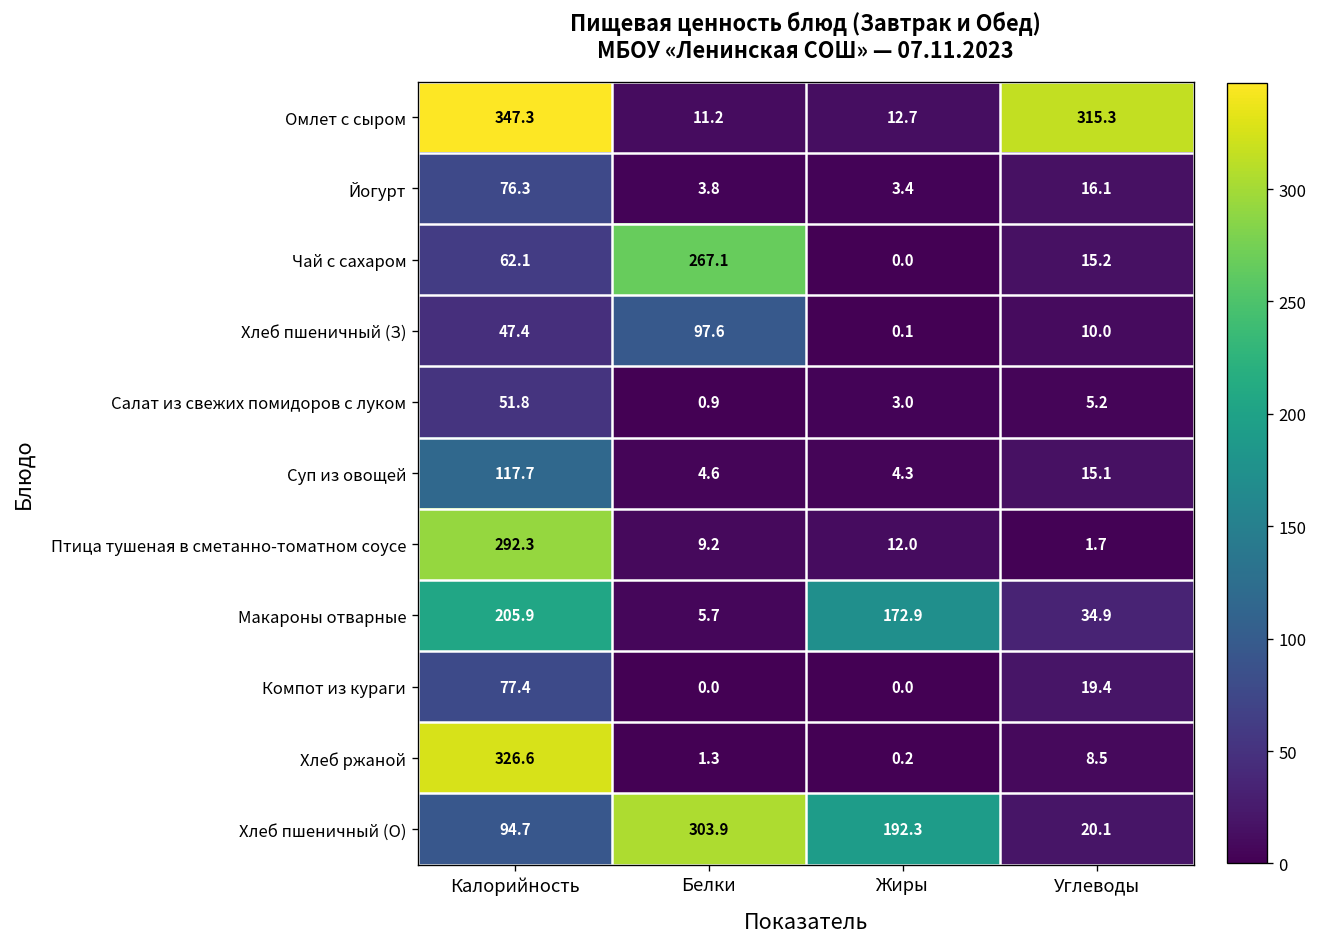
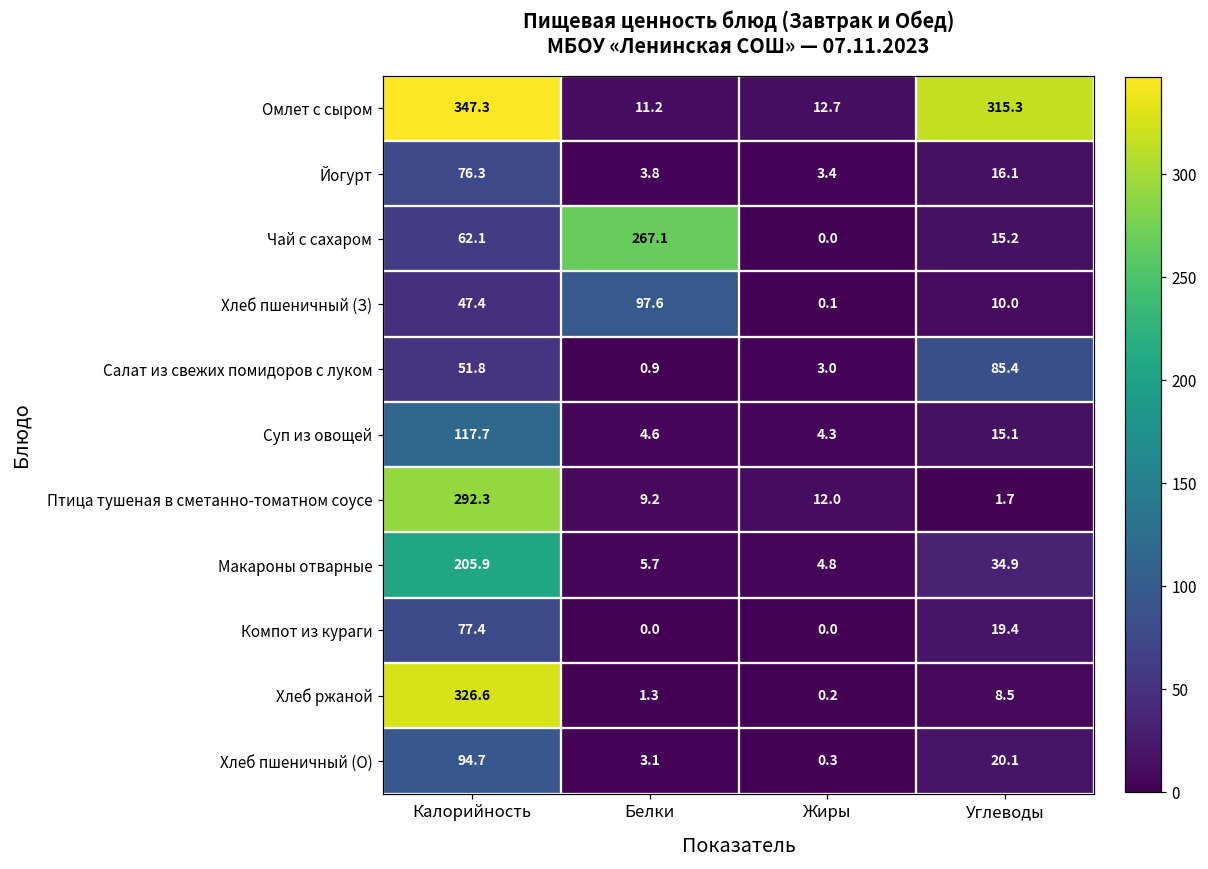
Салат из свежих помидоров с луком, Углеводы: 5.2 -> 85.4
Макароны отварные, Жиры: 172.9 -> 4.8
Хлеб пшеничный (О), Белки: 303.9 -> 3.1
Хлеб пшеничный (О), Жиры: 192.3 -> 0.3
